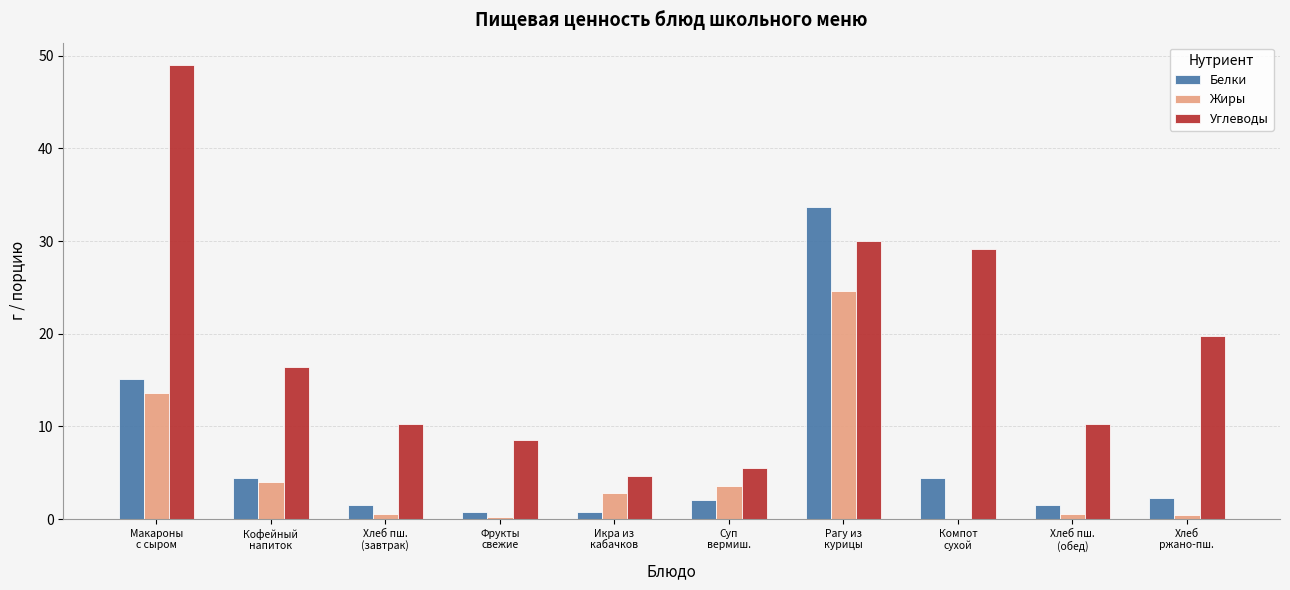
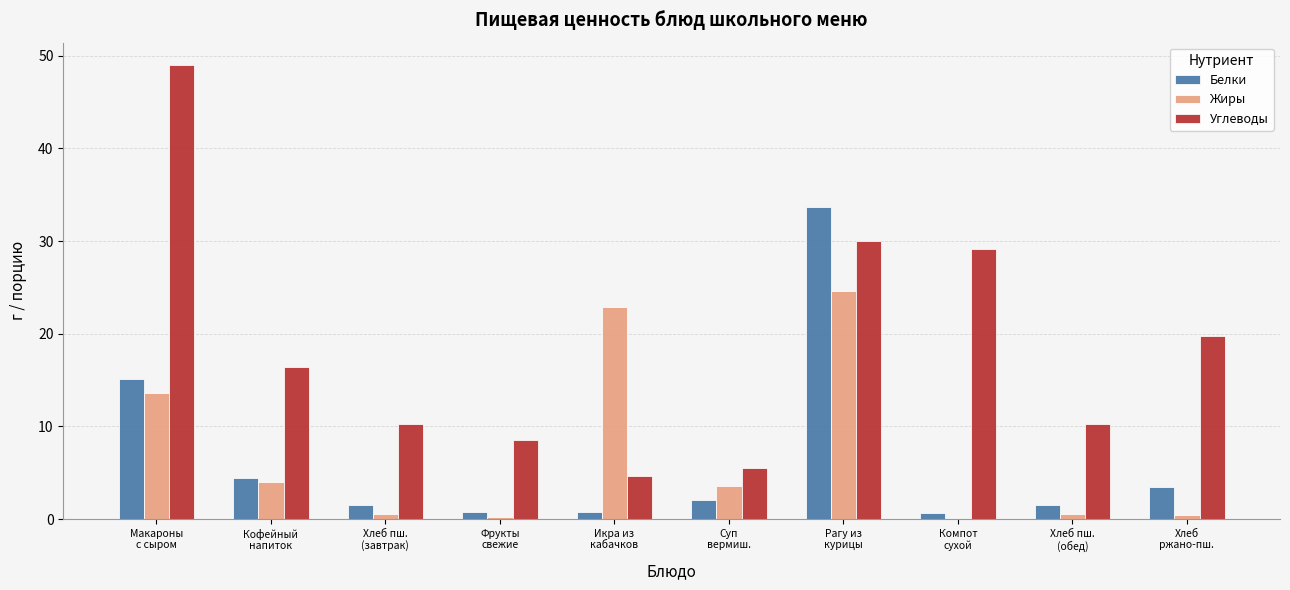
Жиры, Икра из кабачков: 3 -> 23
Белки, Компот сухой: 4 -> 1
Белки, Хлеб ржано-пш.: 2 -> 3
